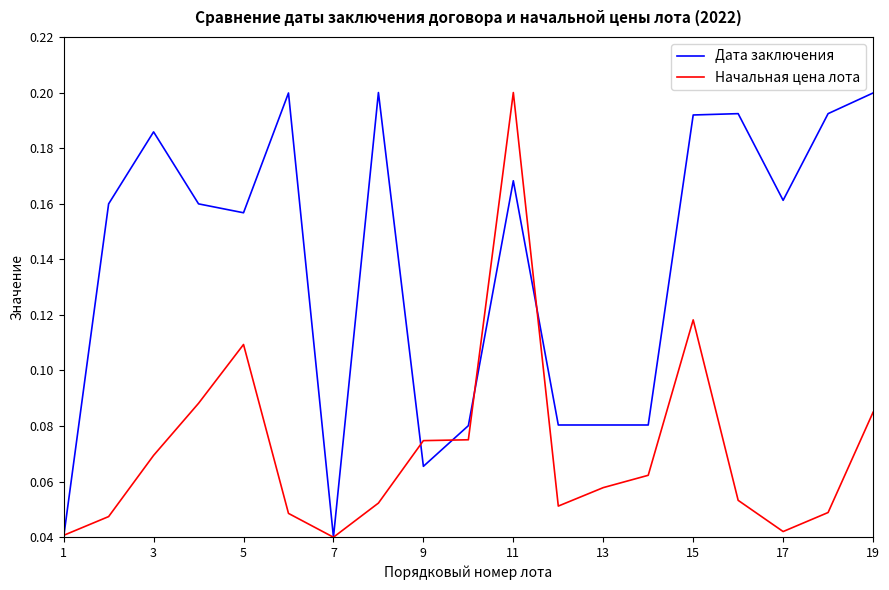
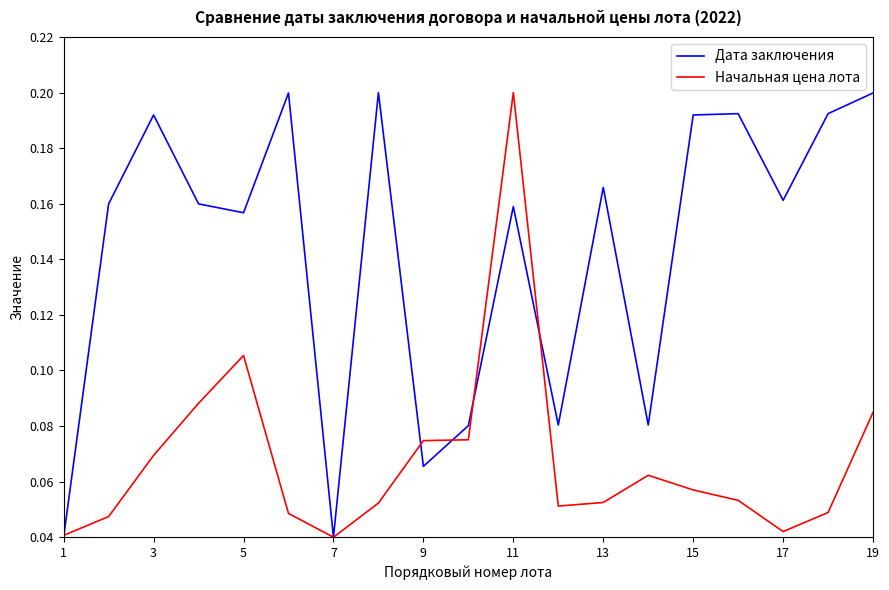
Дата заключения, 3: 0.186 -> 0.192
Начальная цена лота, 5: 0.109 -> 0.105
Дата заключения, 11: 0.168 -> 0.159
Дата заключения, 13: 0.080 -> 0.166
Начальная цена лота, 13: 0.058 -> 0.053
Начальная цена лота, 15: 0.118 -> 0.057
